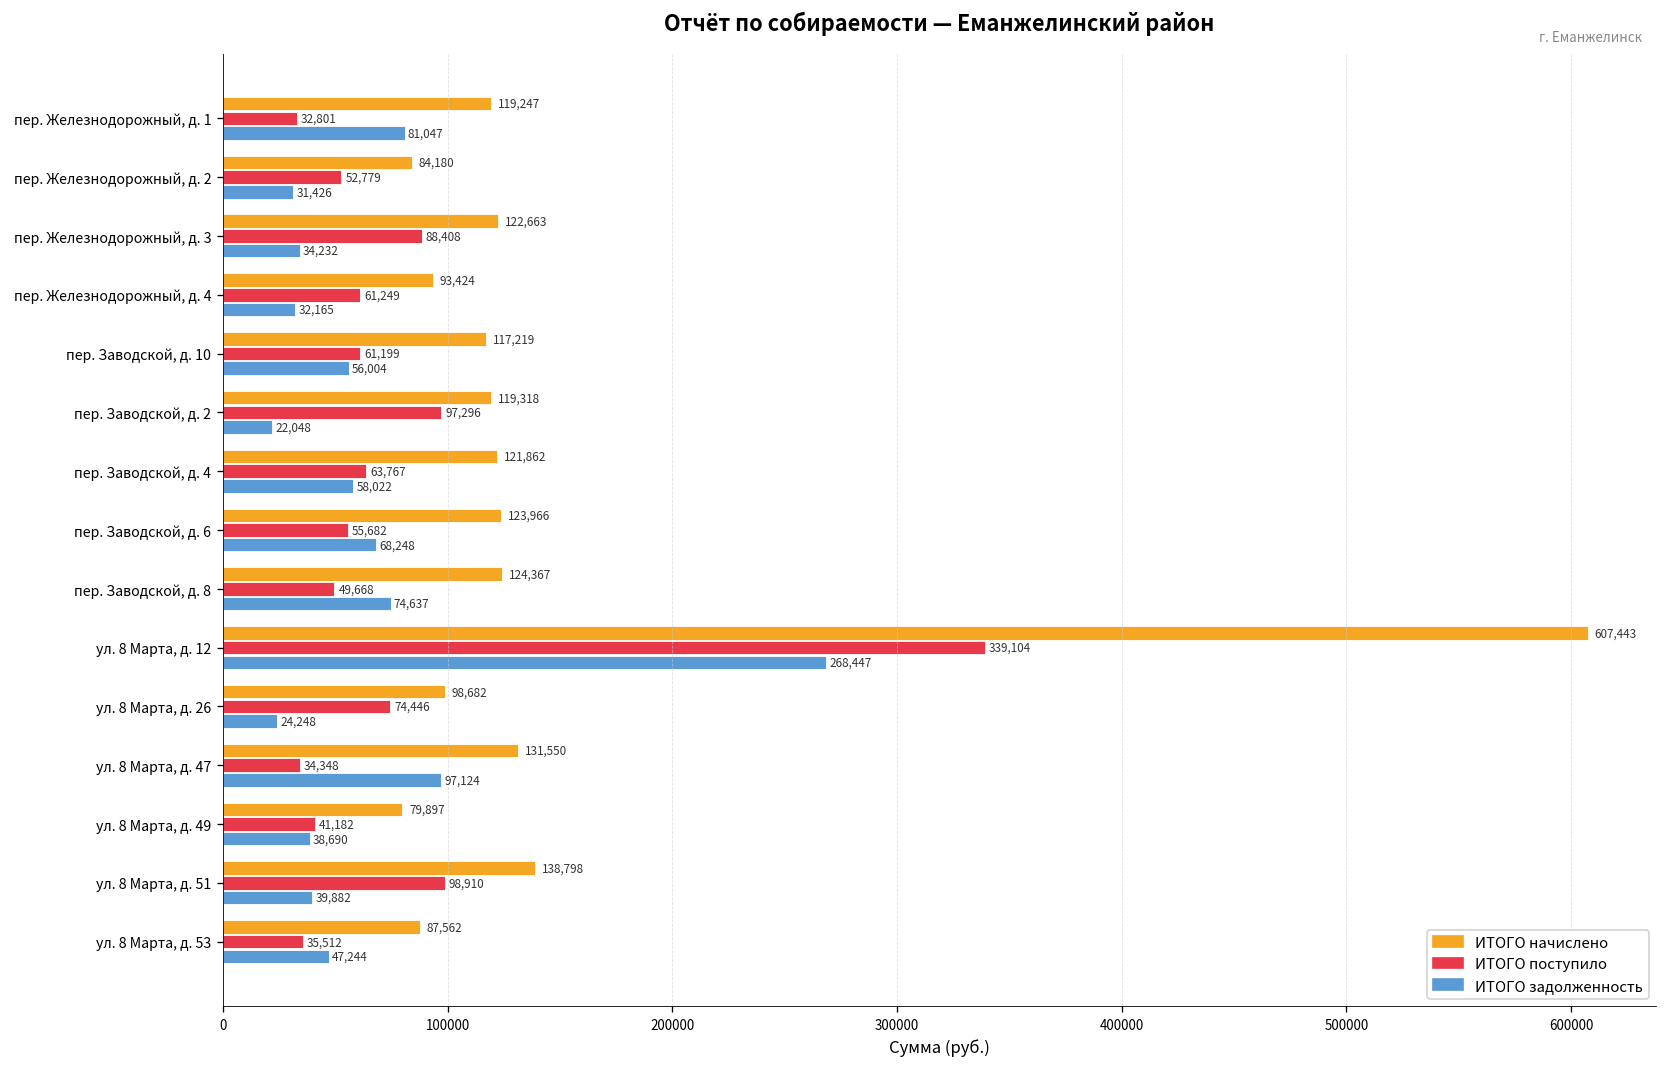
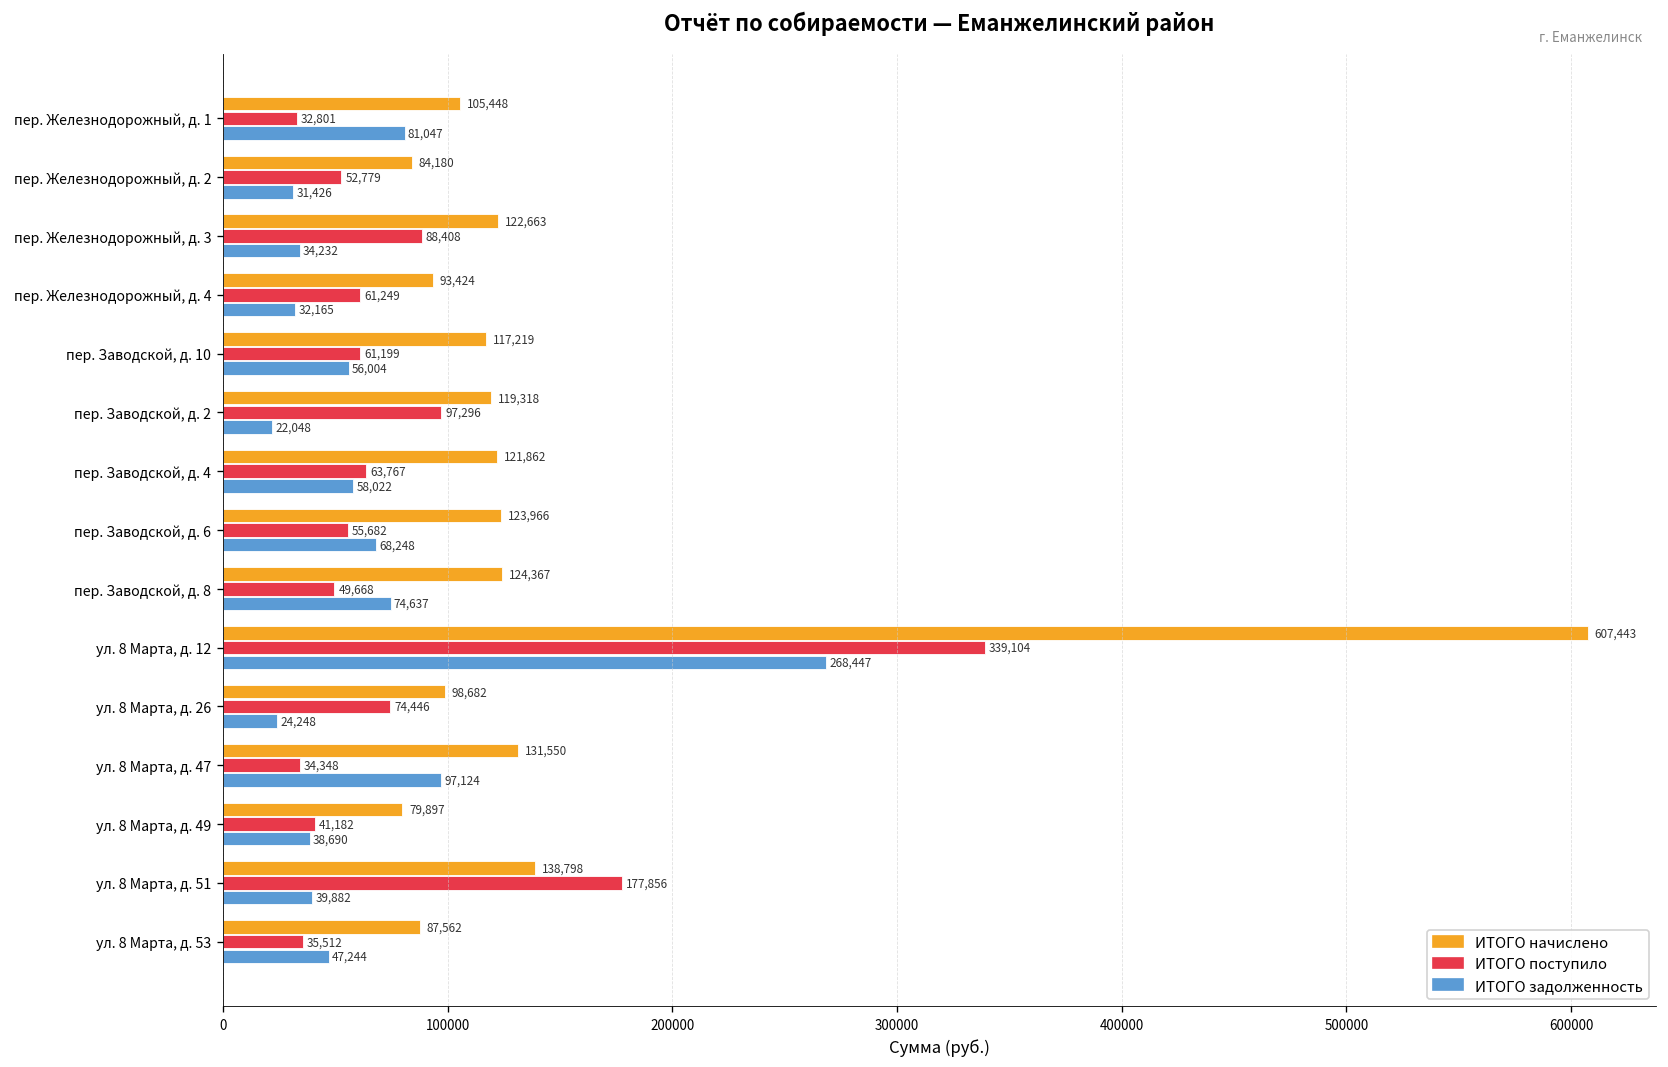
ИТОГО начислено, пер. Железнодорожный, д. 1: 119,247 -> 105,448
ИТОГО поступило, ул. 8 Марта, д. 51: 98,910 -> 177,856
